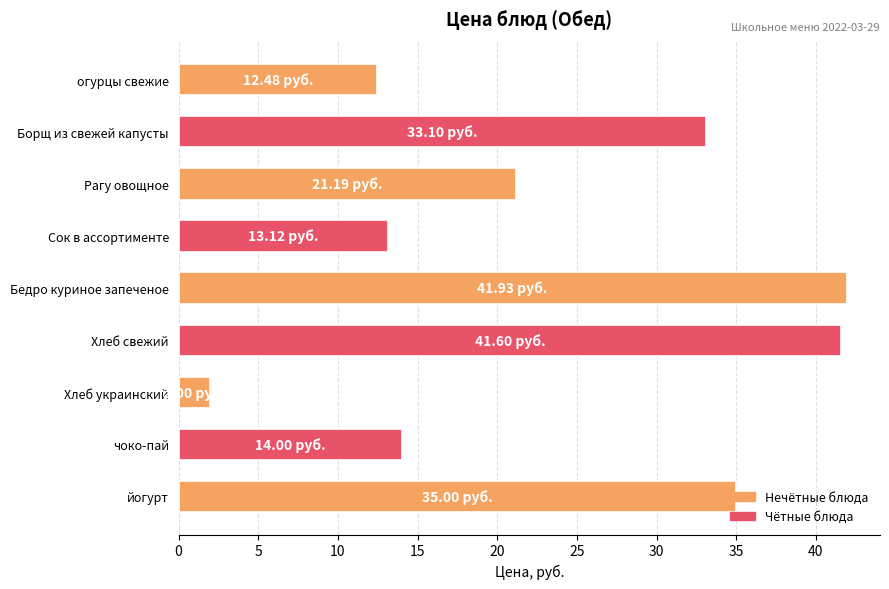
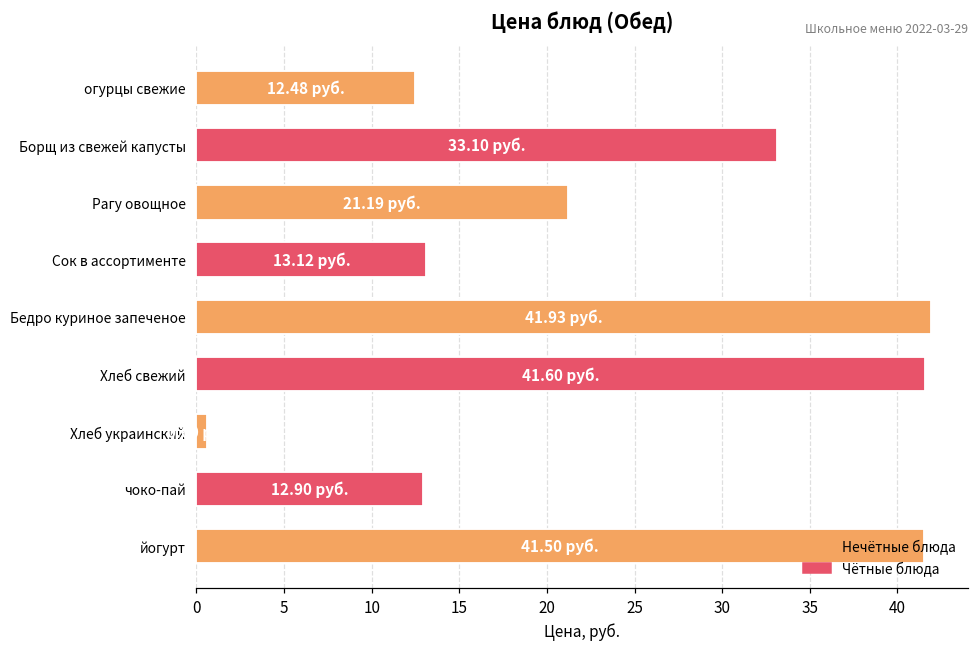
Хлеб украинский: 2.0 -> 0.6
чоко-пай: 14.00 -> 12.90
йогурт: 35.00 -> 41.50
